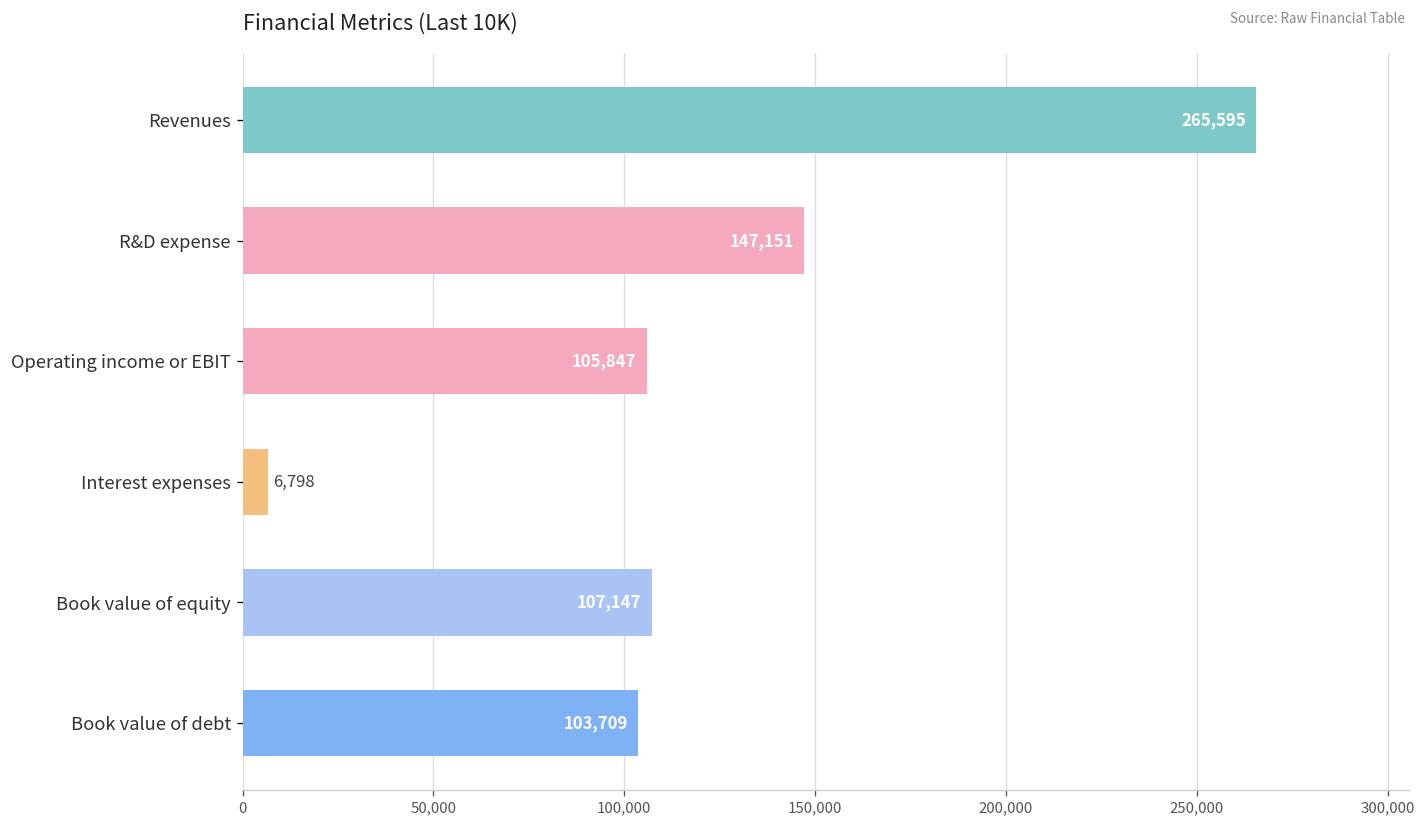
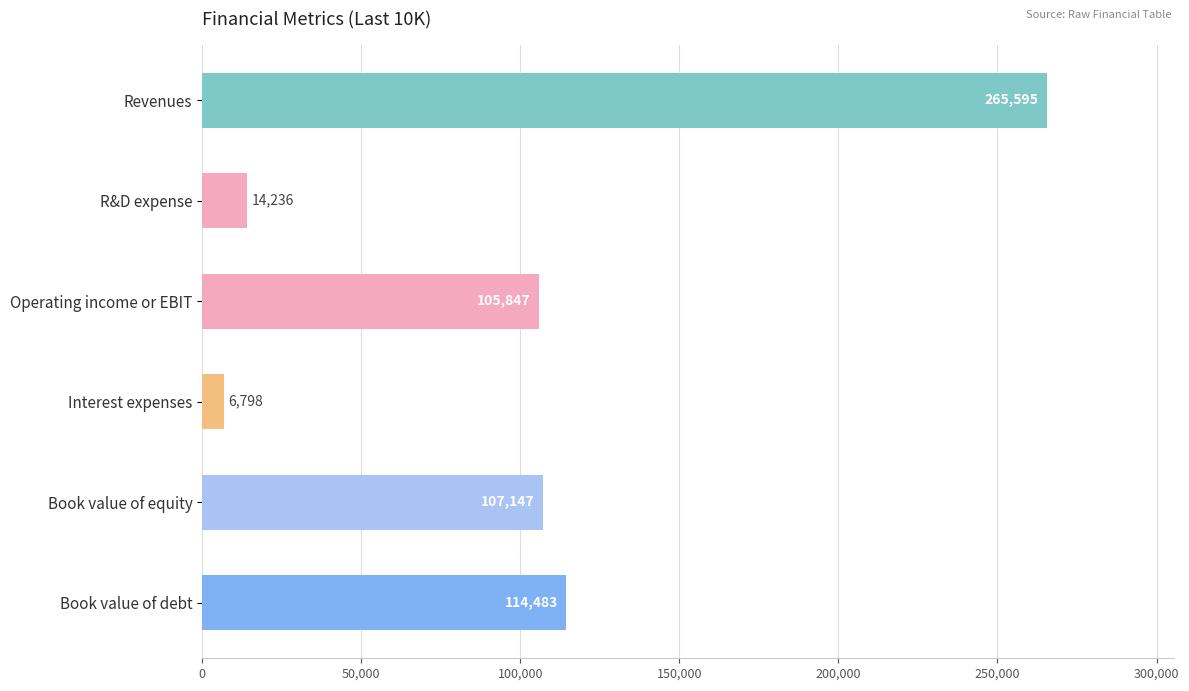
R&D expense: 147,151 -> 14,236
Book value of debt: 103,709 -> 114,483
